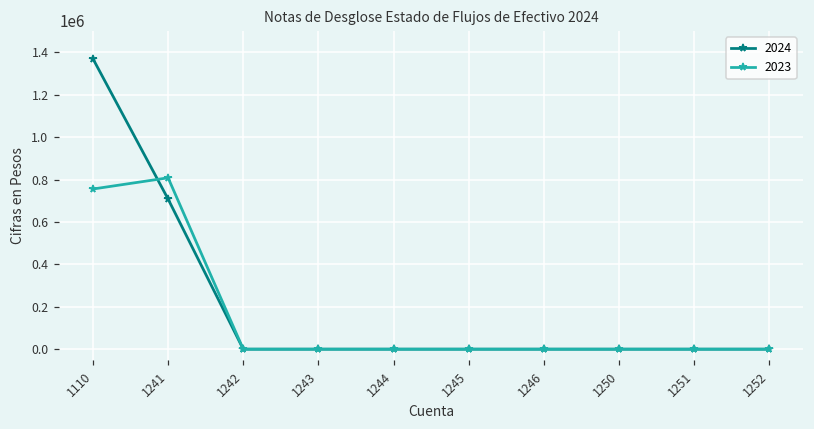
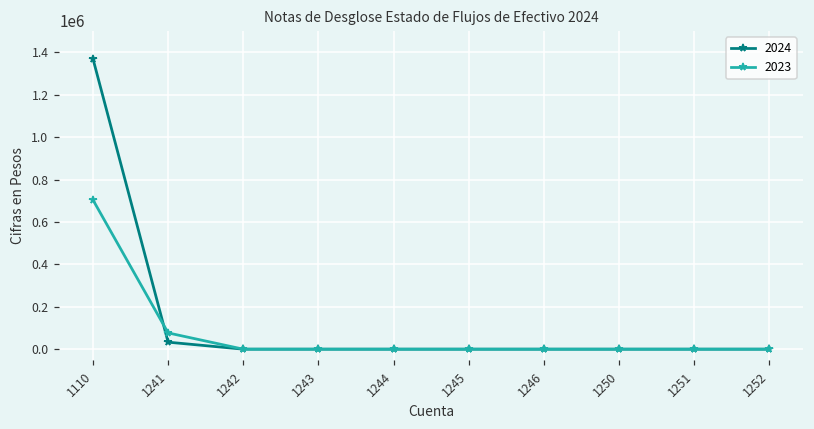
2023, 1110: 760000 -> 700000
2024, 1241: 710000 -> 30000
2023, 1241: 810000 -> 80000
